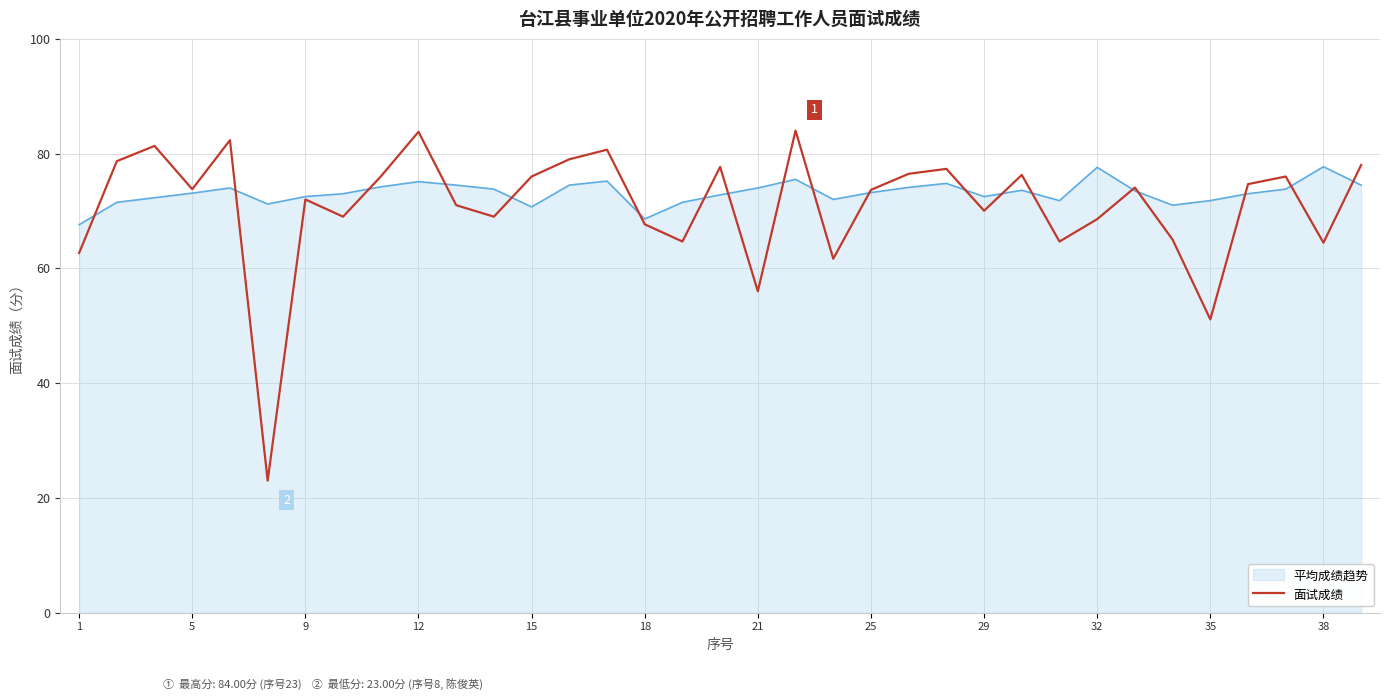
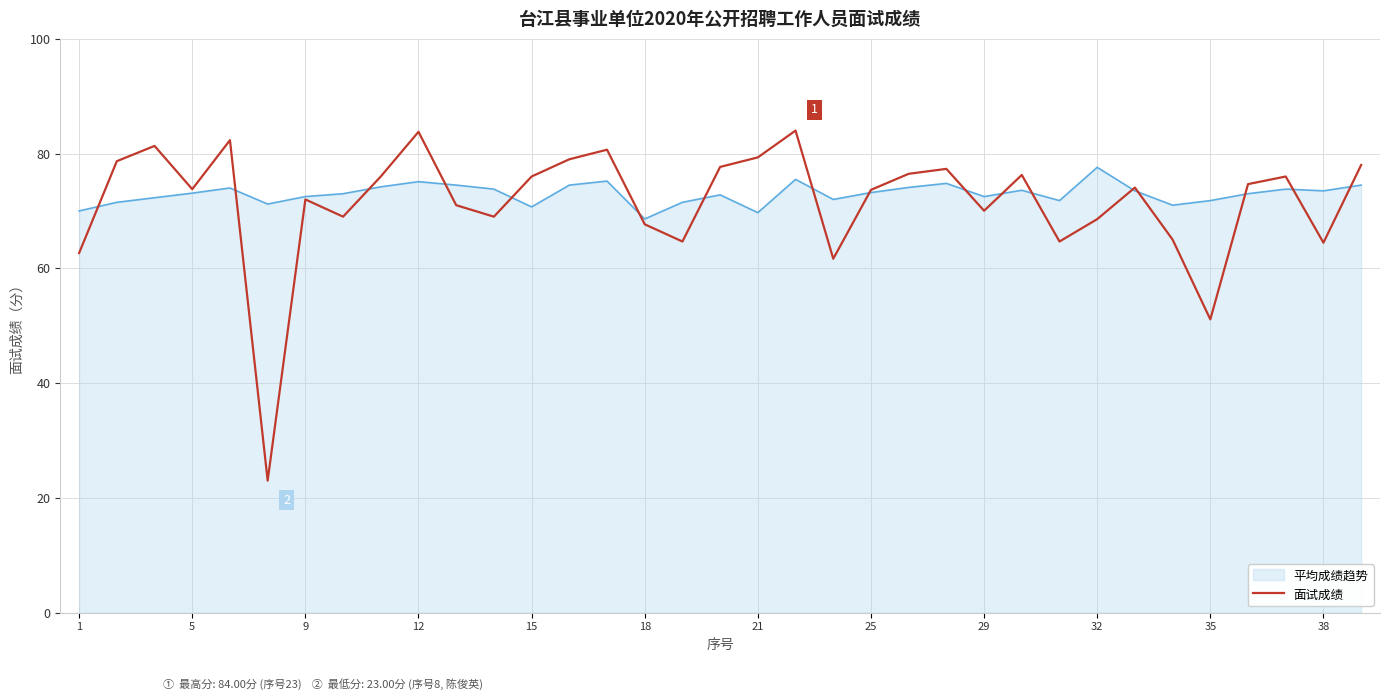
平均成绩趋势, 1: 68 -> 70
平均成绩趋势, 21: 74 -> 70
面试成绩, 21: 56 -> 79
平均成绩趋势, 38: 78 -> 74
